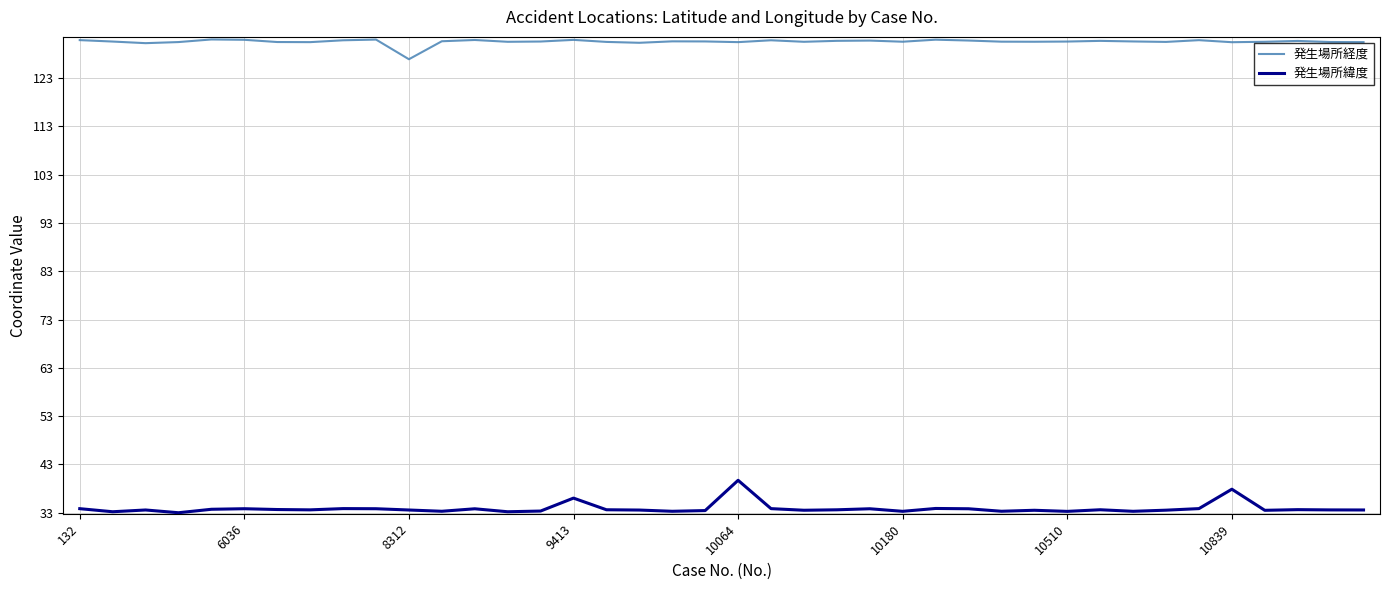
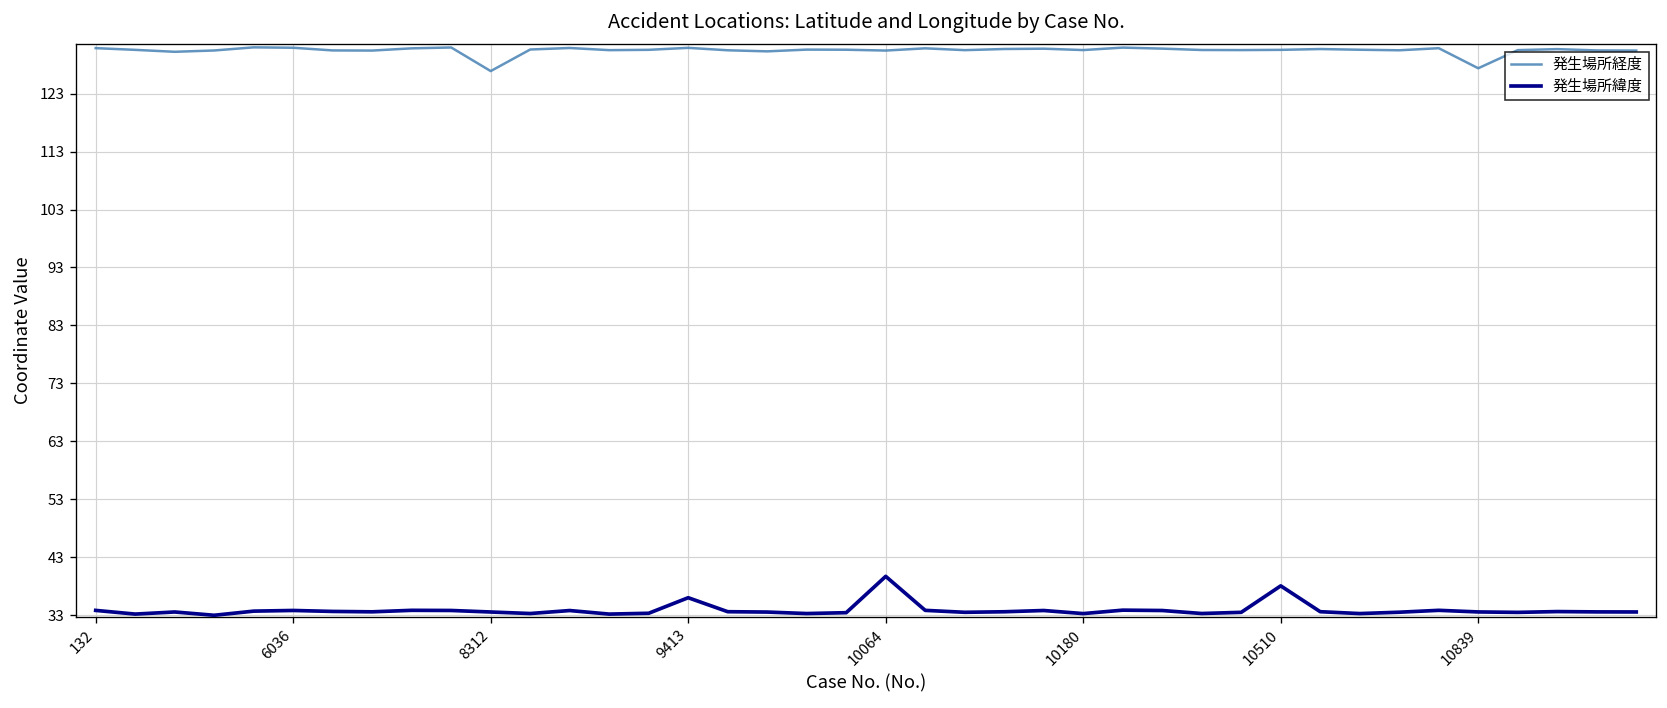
発生場所緯度, 10510: 33 -> 38
発生場所経度, 10839: 130 -> 127
発生場所緯度, 10839: 38 -> 34
